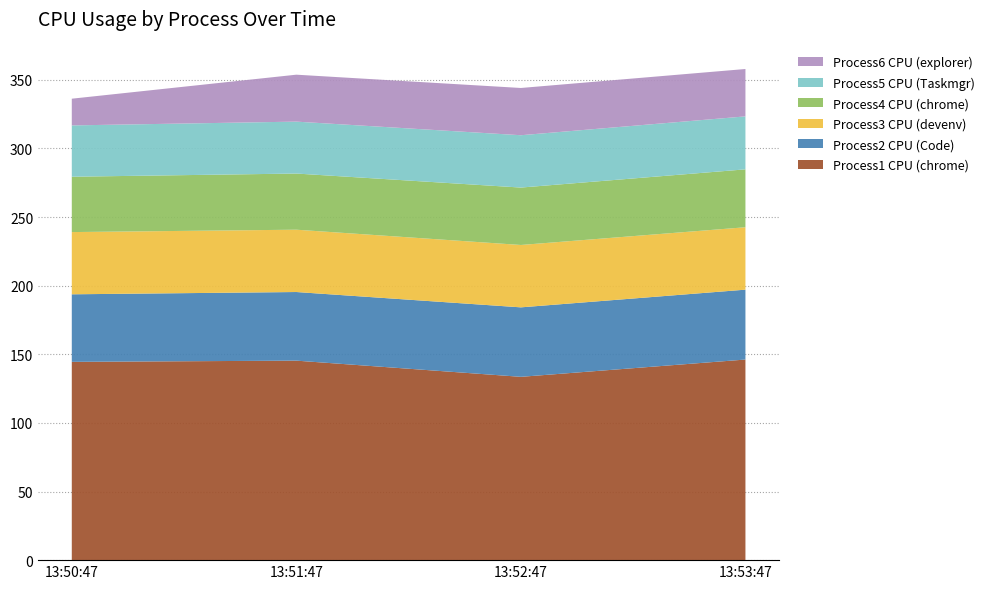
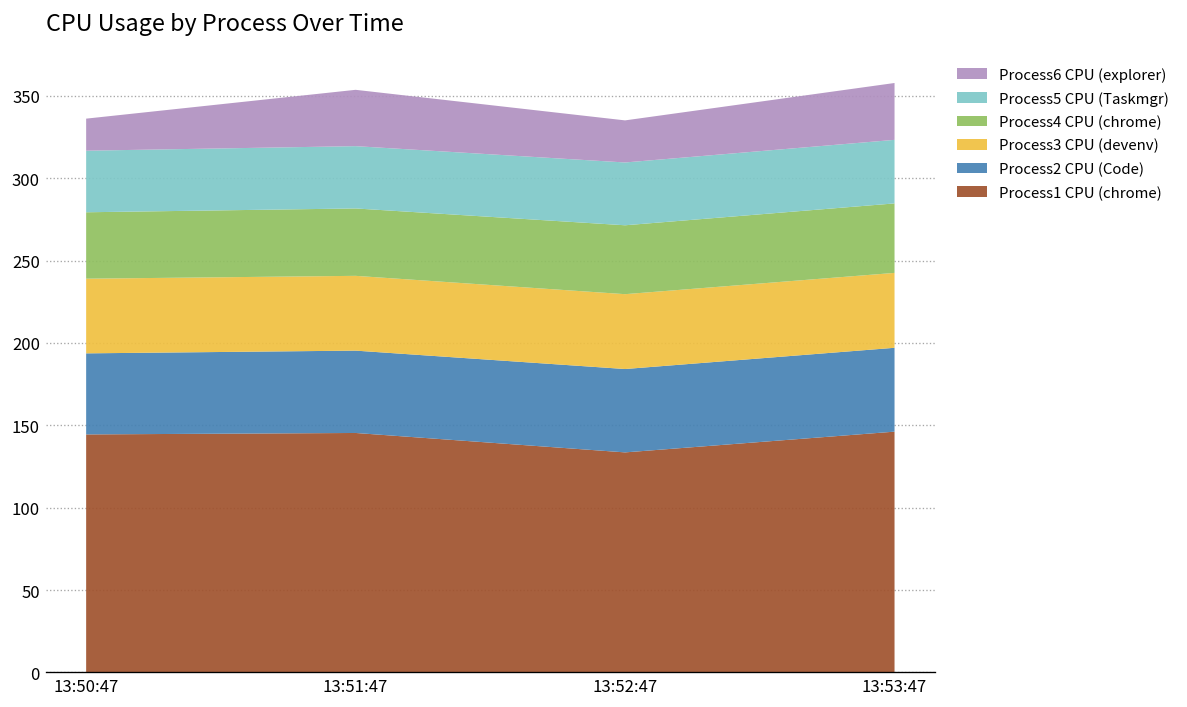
Process6 CPU (explorer), 13:52:47: 34 -> 26
